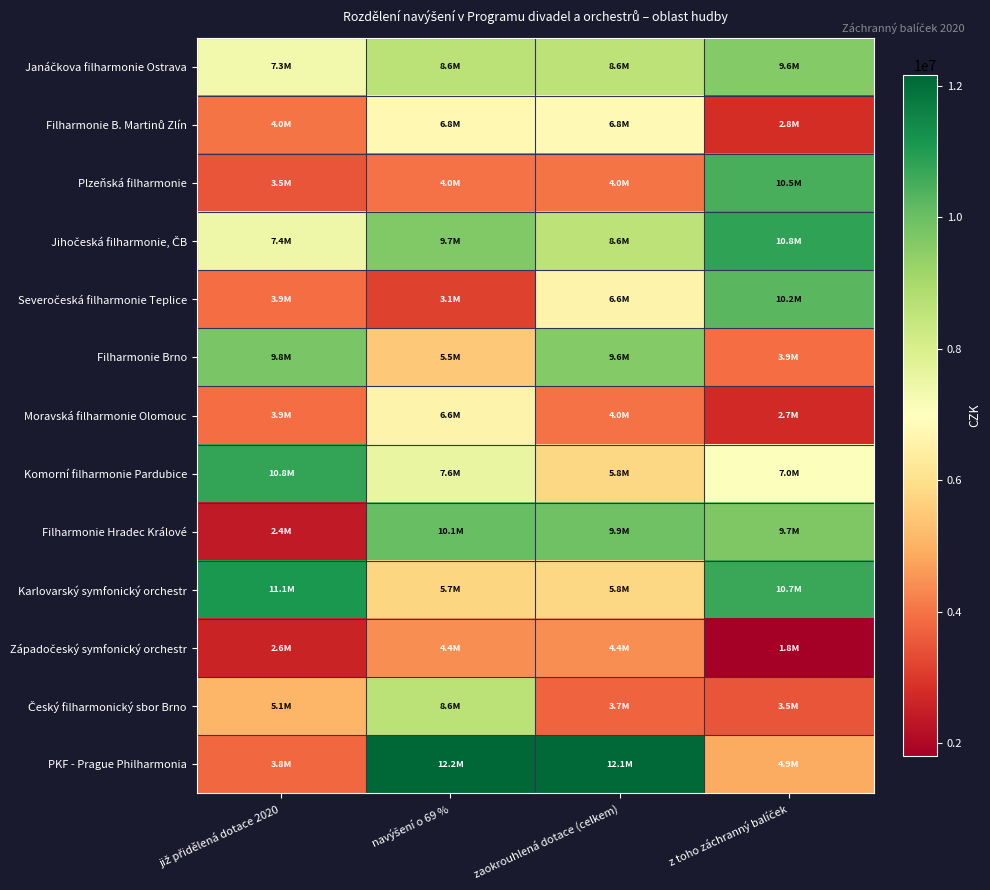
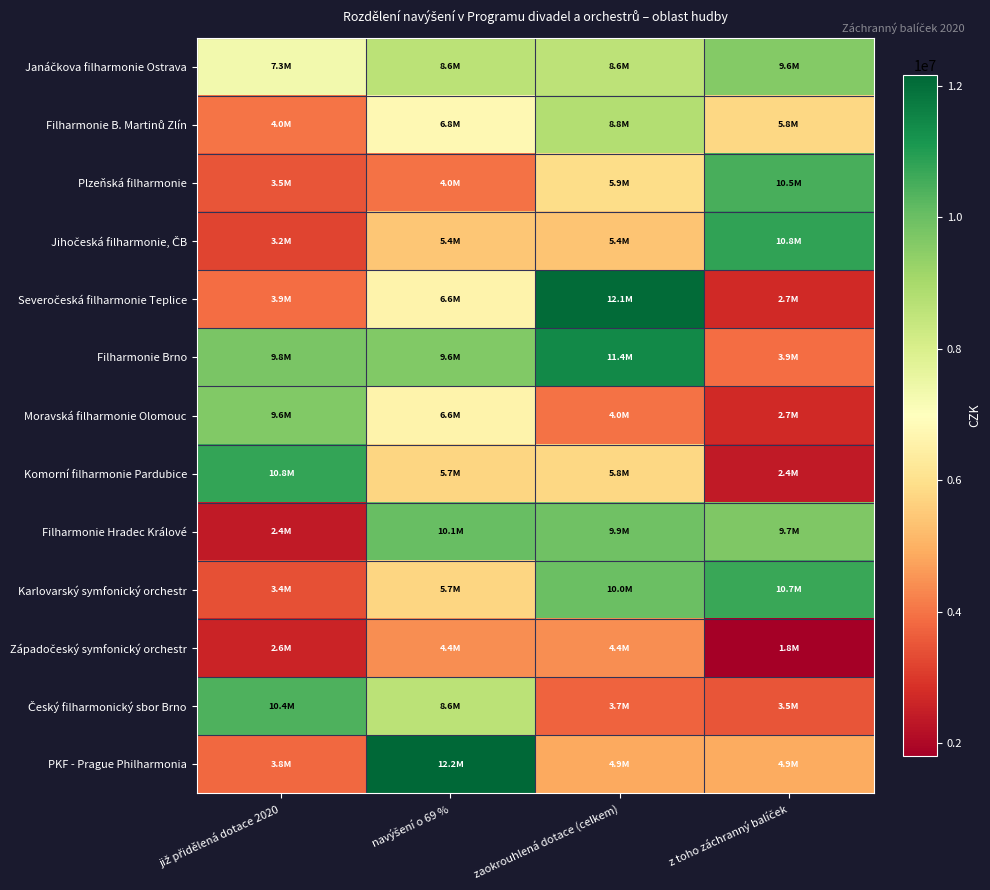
Filharmonie B. Martinů Zlín, zaokrouhlená dotace (celkem): 6.8M -> 8.8M
Filharmonie B. Martinů Zlín, z toho záchranný balíček: 2.8M -> 5.8M
Plzeňská filharmonie, zaokrouhlená dotace (celkem): 4.0M -> 5.9M
Jihočeská filharmonie, ČB, již přidělená dotace 2020: 7.4M -> 3.2M
Jihočeská filharmonie, ČB, navýšení o 69 %: 9.7M -> 5.4M
Jihočeská filharmonie, ČB, zaokrouhlená dotace (celkem): 8.6M -> 5.4M
Severočeská filharmonie Teplice, navýšení o 69 %: 3.1M -> 6.6M
Severočeská filharmonie Teplice, zaokrouhlená dotace (celkem): 6.6M -> 12.1M
Severočeská filharmonie Teplice, z toho záchranný balíček: 10.2M -> 2.7M
Filharmonie Brno, navýšení o 69 %: 5.5M -> 9.6M
Filharmonie Brno, zaokrouhlená dotace (celkem): 9.6M -> 11.4M
Moravská filharmonie Olomouc, již přidělená dotace 2020: 3.9M -> 9.6M
Komorní filharmonie Pardubice, navýšení o 69 %: 7.6M -> 5.7M
Komorní filharmonie Pardubice, z toho záchranný balíček: 7.0M -> 2.4M
Karlovarský symfonický orchestr, již přidělená dotace 2020: 11.1M -> 3.4M
Karlovarský symfonický orchestr, zaokrouhlená dotace (celkem): 5.8M -> 10.0M
Český filharmonický sbor Brno, již přidělená dotace 2020: 5.1M -> 10.4M
PKF - Prague Philharmonia, zaokrouhlená dotace (celkem): 12.1M -> 4.9M
